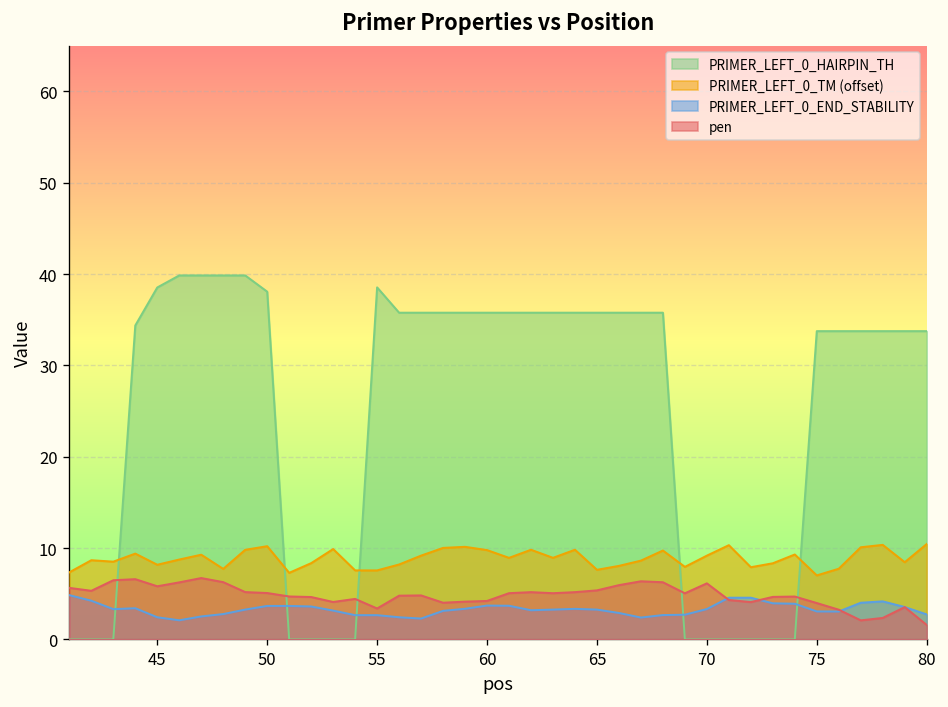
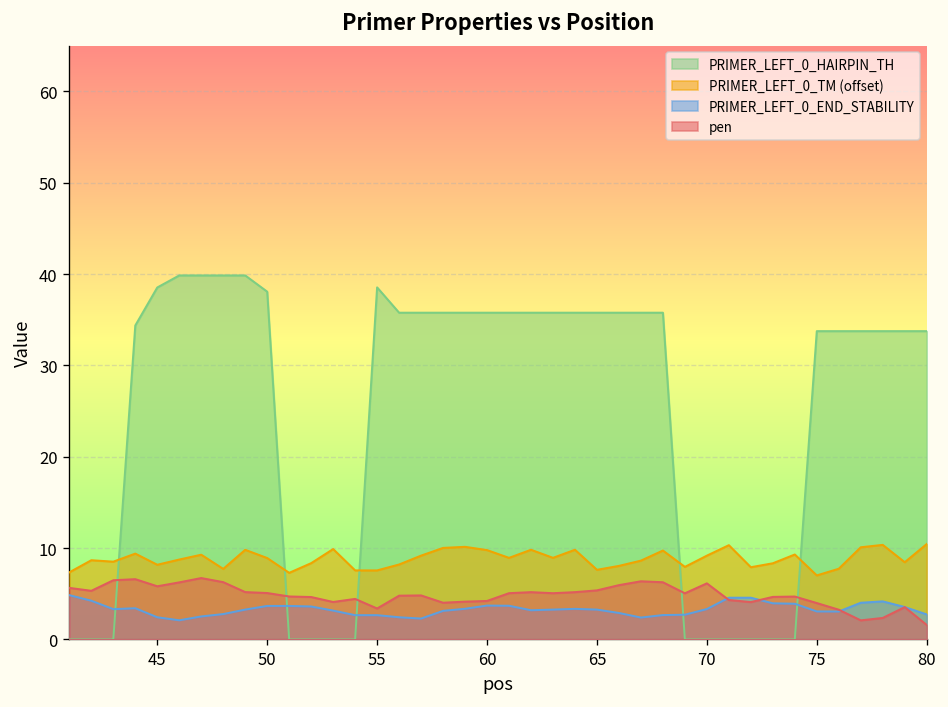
PRIMER_LEFT_0_TM (offset), 50: 10 -> 9
